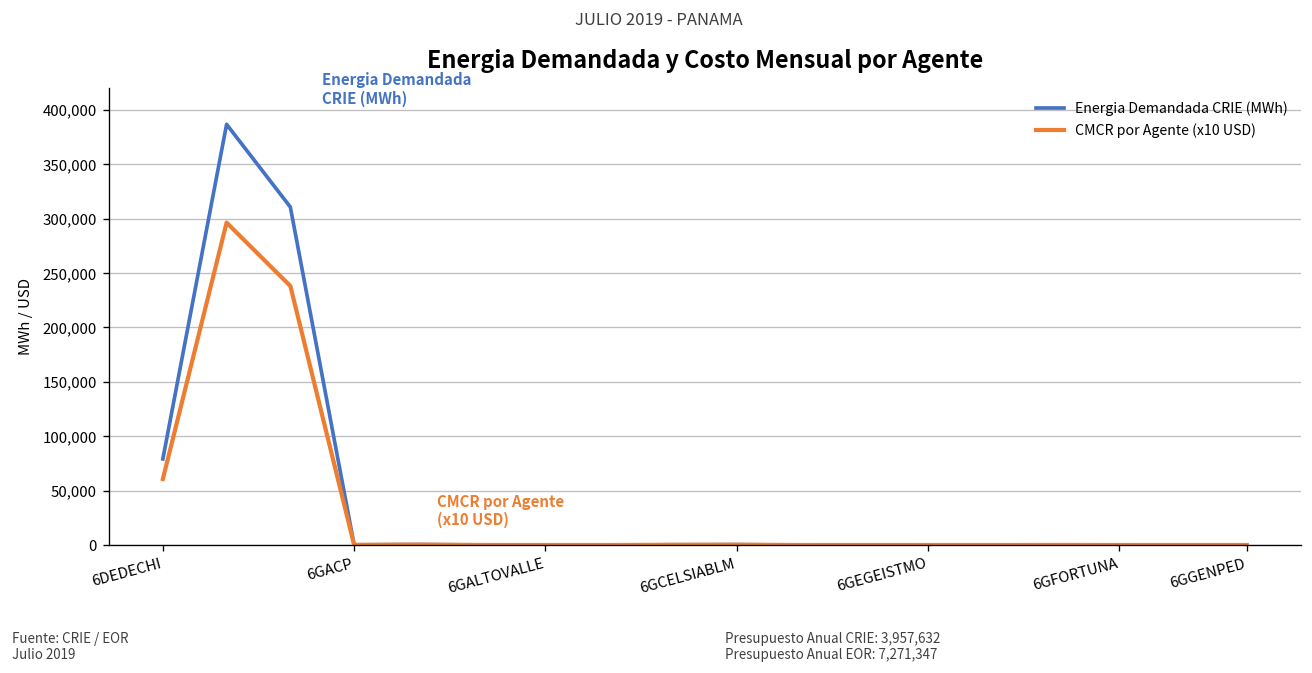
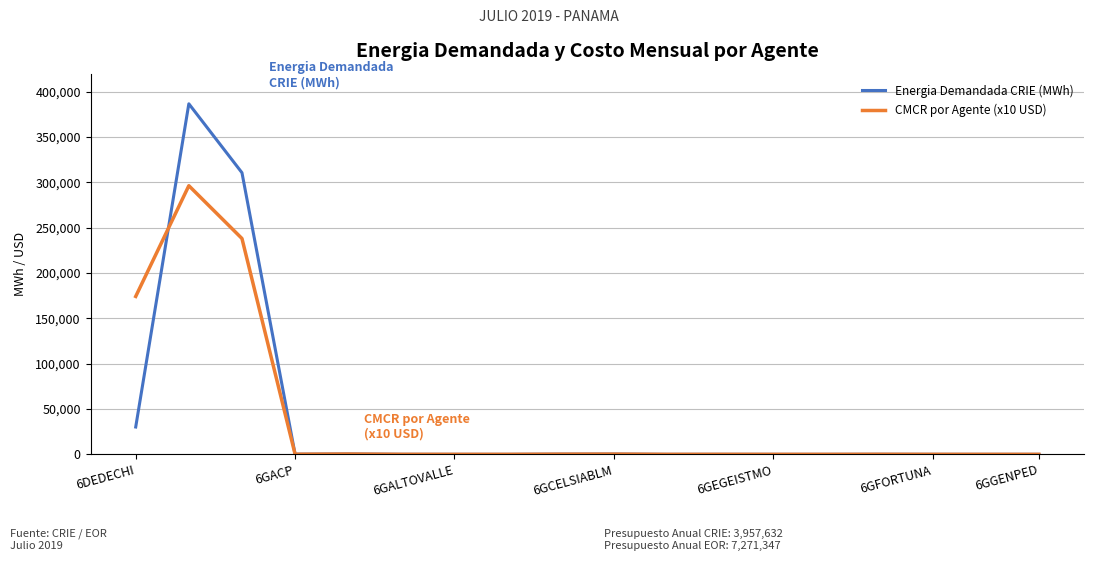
Energia Demandada CRIE (MWh), 6DEDECHI: 80,000 -> 30,000
CMCR por Agente (x10 USD), 6DEDECHI: 60,000 -> 170,000
